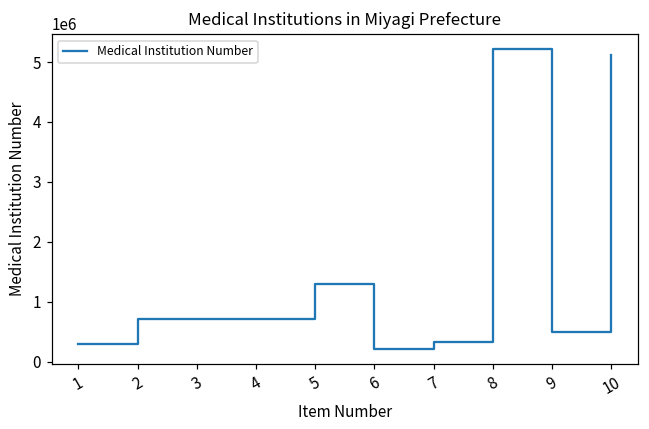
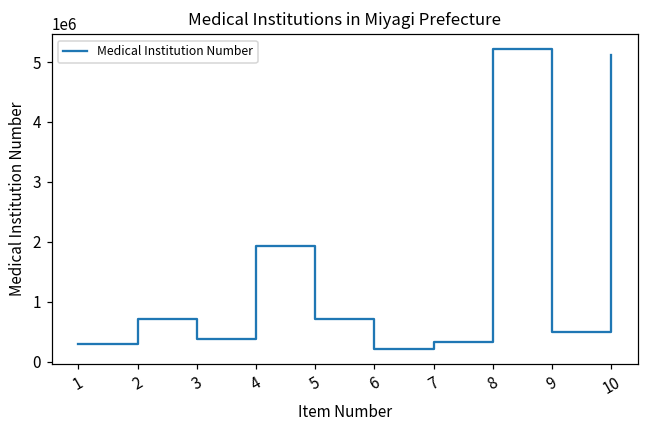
3: 700000 -> 400000
4: 700000 -> 1900000
5: 1300000 -> 700000
